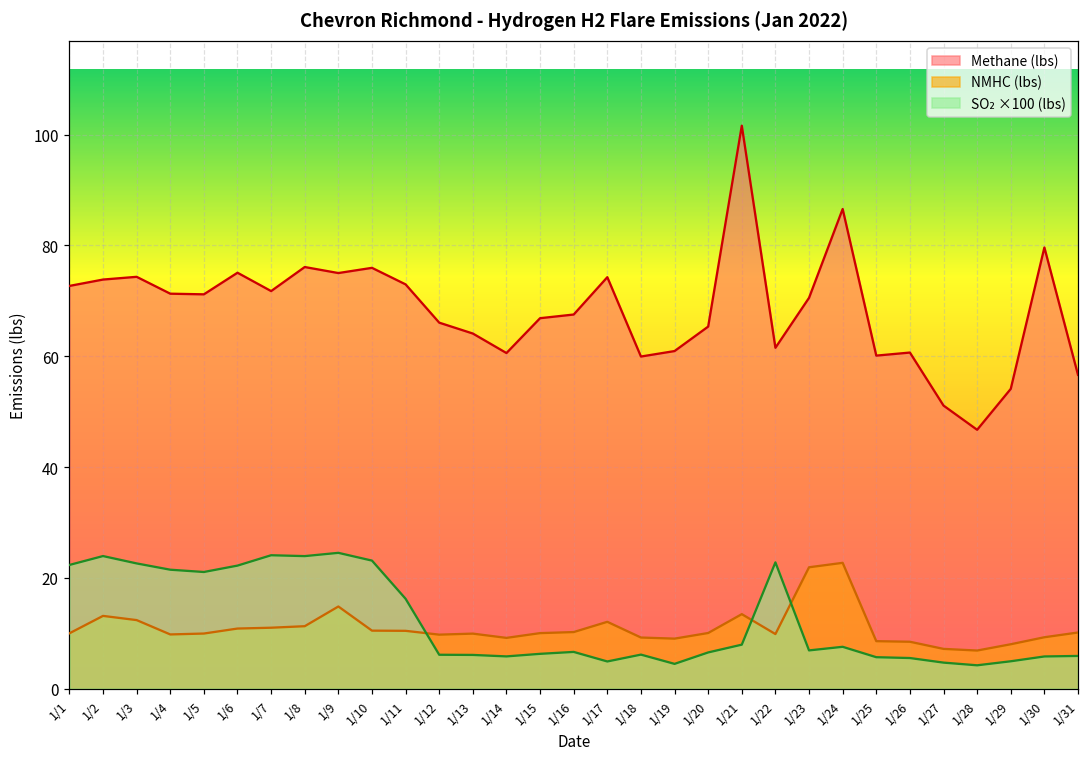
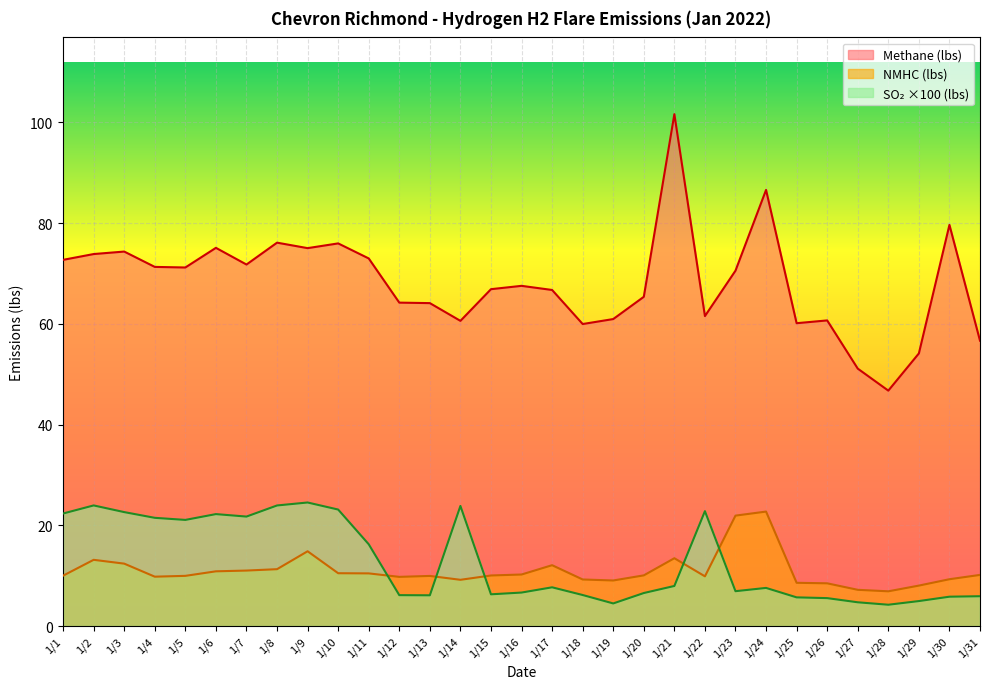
SO₂ ×100 (lbs), 1/7: 24 -> 22
Methane (lbs), 1/12: 66 -> 64
SO₂ ×100 (lbs), 1/14: 6 -> 24
Methane (lbs), 1/17: 74 -> 67
SO₂ ×100 (lbs), 1/17: 5 -> 8
